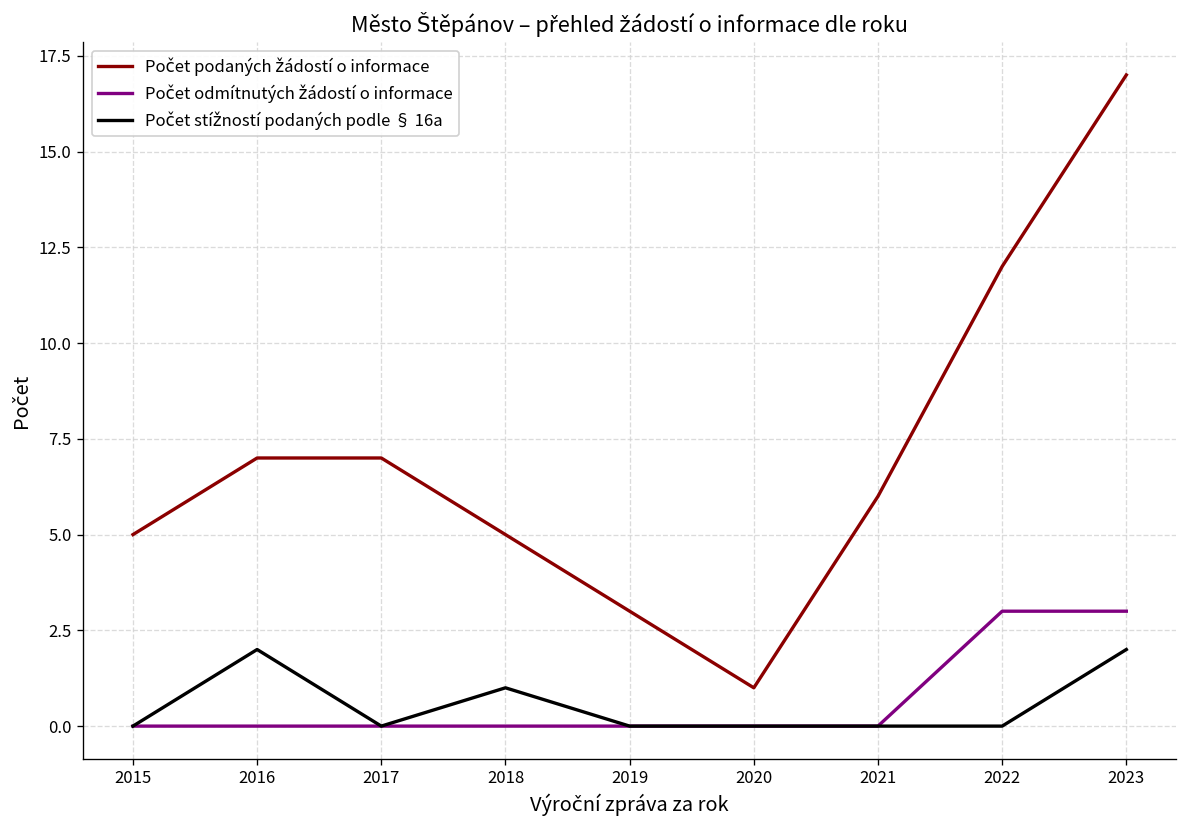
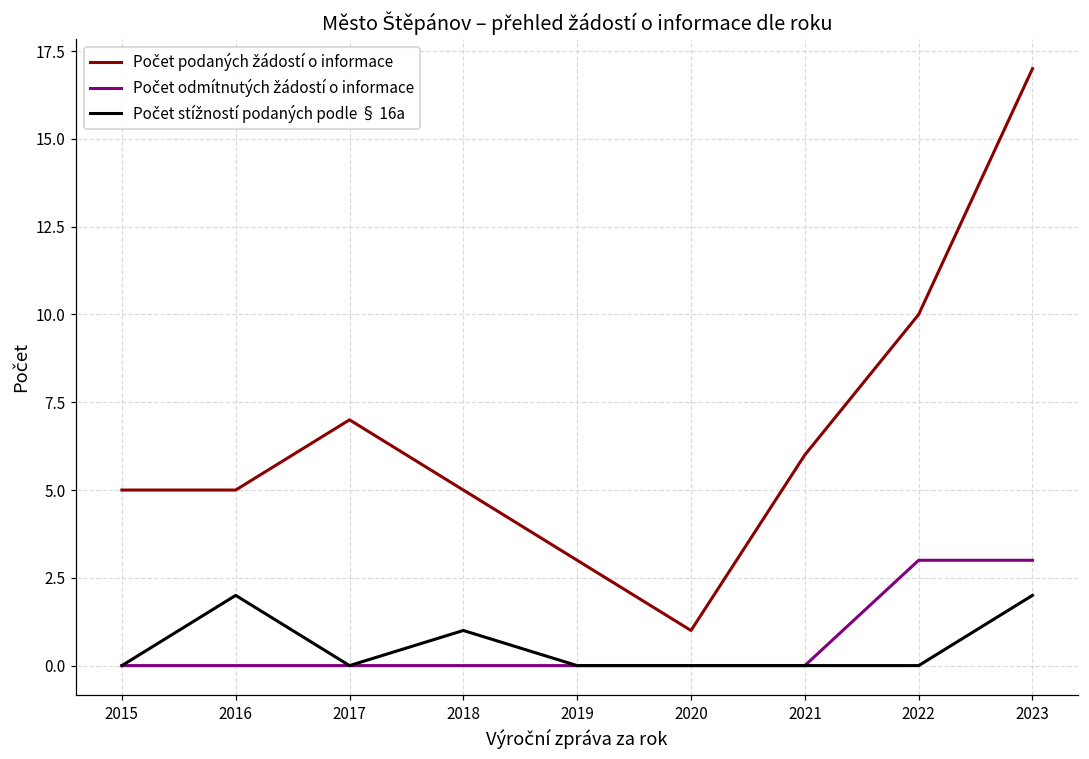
Počet podaných žádostí o informace, 2016: 7 -> 5
Počet podaných žádostí o informace, 2022: 12 -> 10
